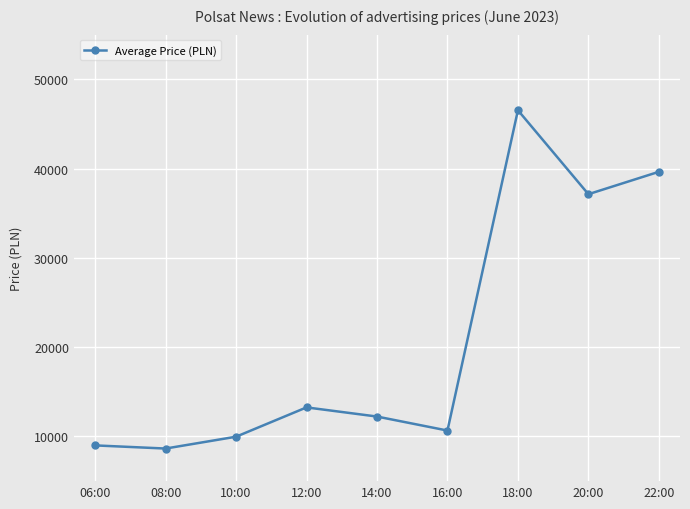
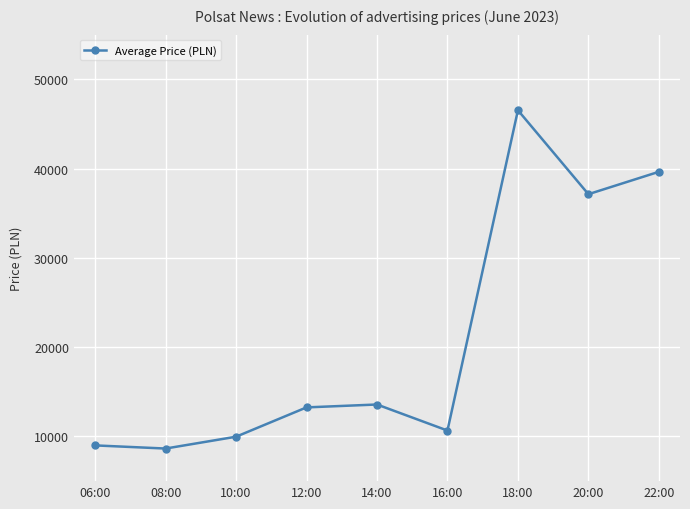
14:00: 12000 -> 14000
